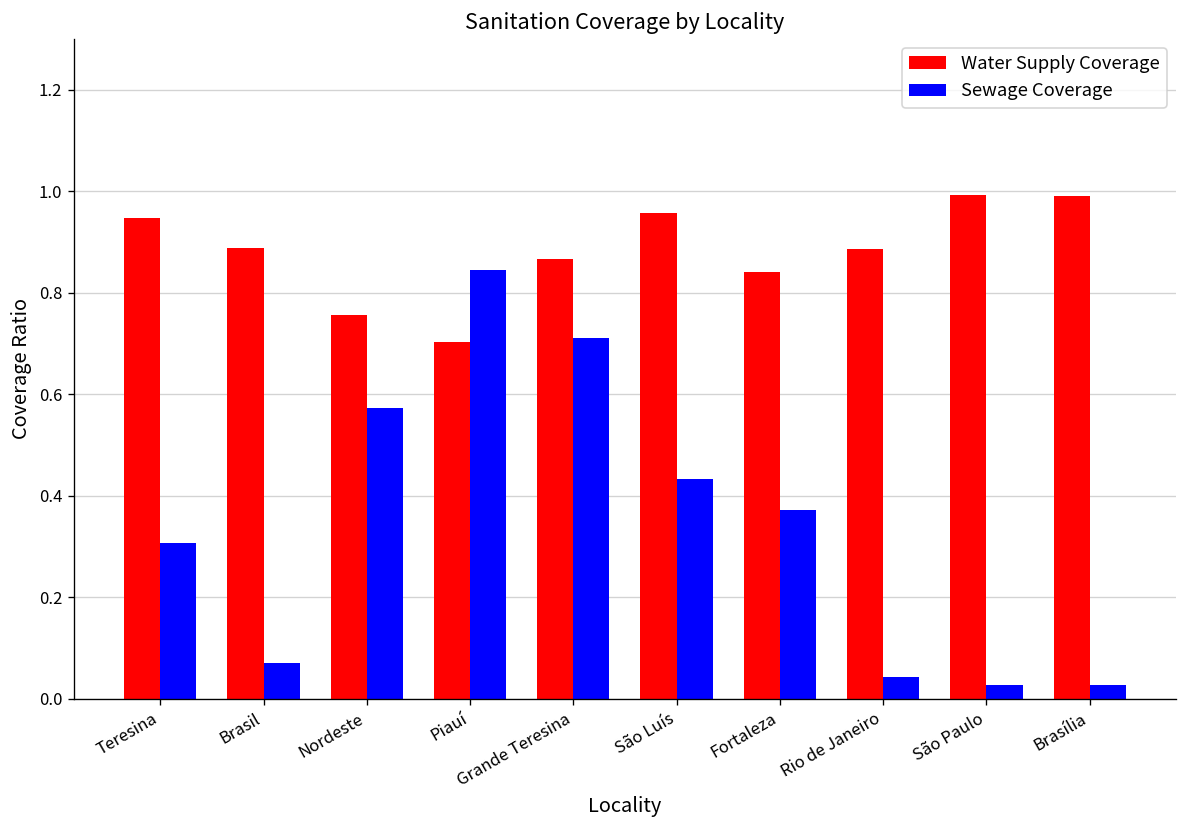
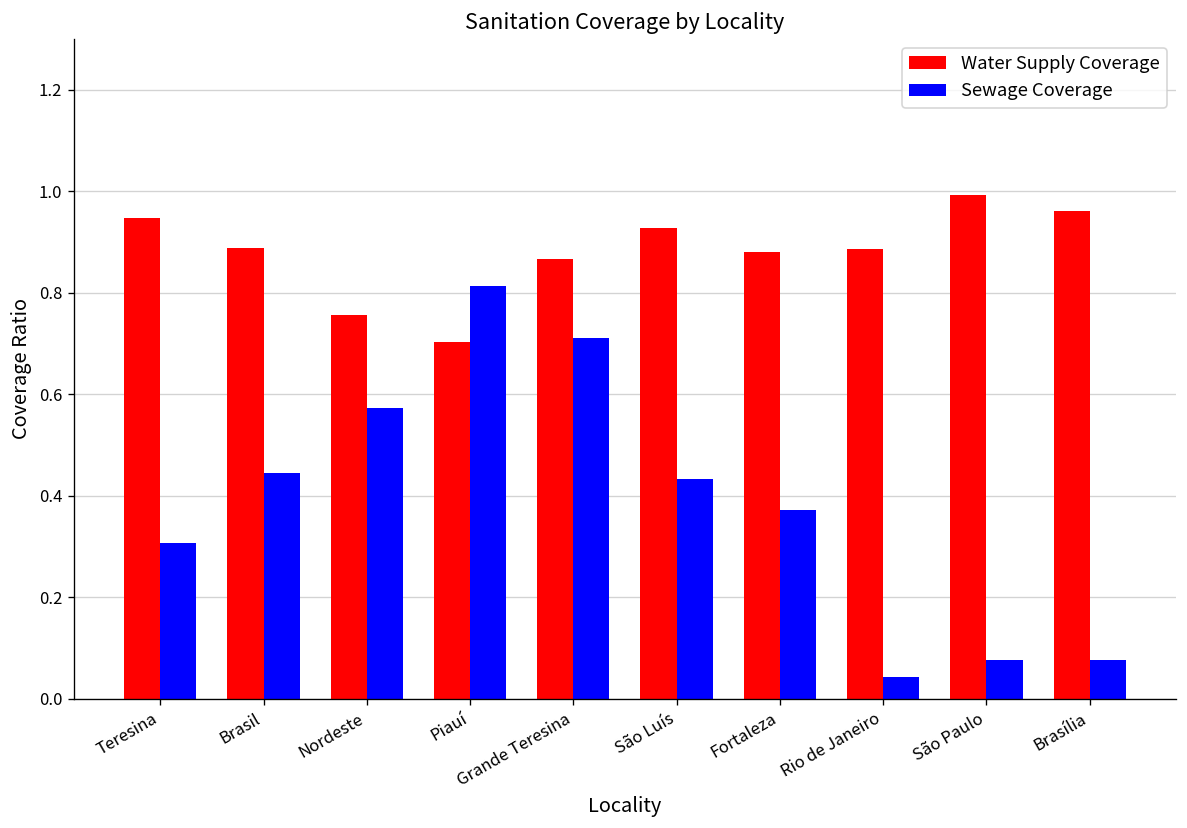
Sewage Coverage, Brasil: 0.07 -> 0.45
Sewage Coverage, Piauí: 0.84 -> 0.81
Water Supply Coverage, São Luís: 0.96 -> 0.93
Water Supply Coverage, Fortaleza: 0.84 -> 0.88
Sewage Coverage, São Paulo: 0.03 -> 0.08
Water Supply Coverage, Brasília: 0.99 -> 0.96
Sewage Coverage, Brasília: 0.03 -> 0.08
